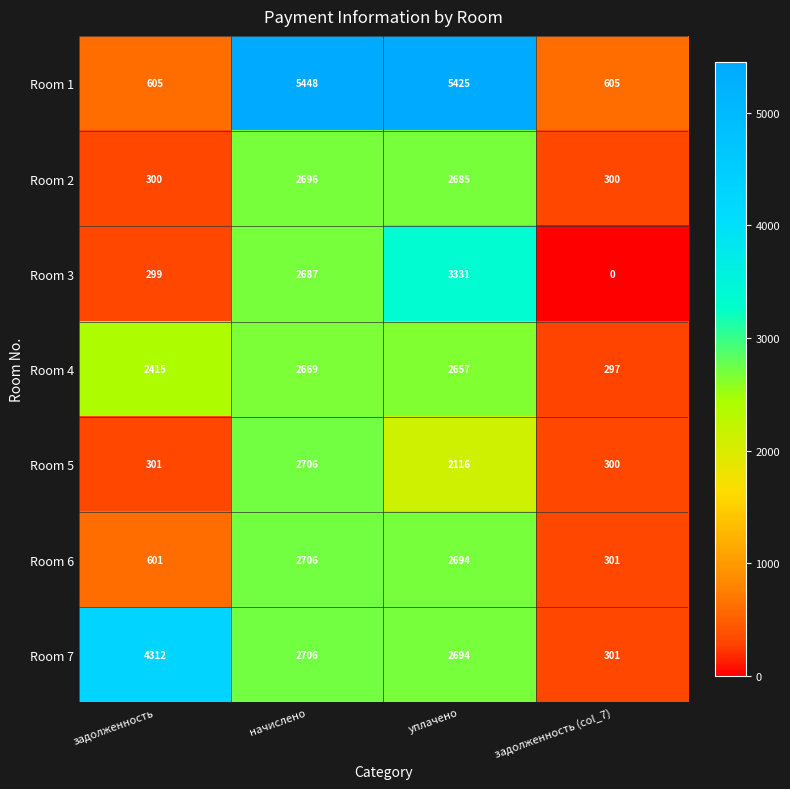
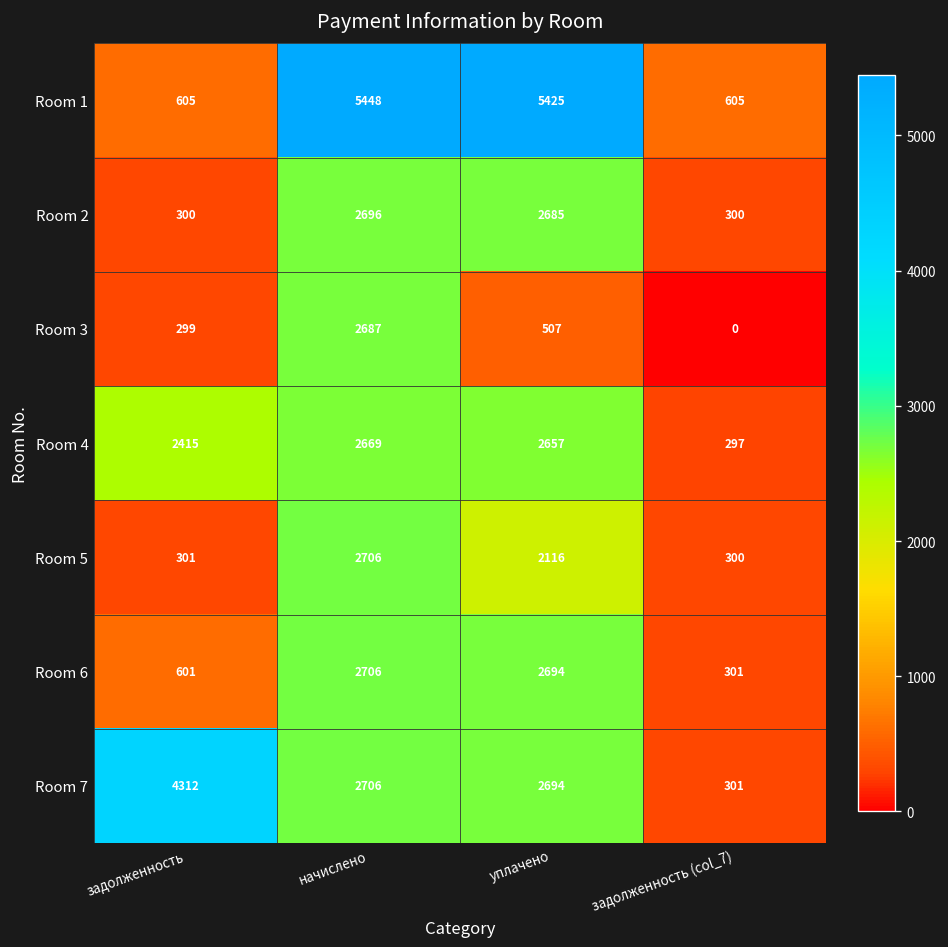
Room 3, уплачено: 3331 -> 507
